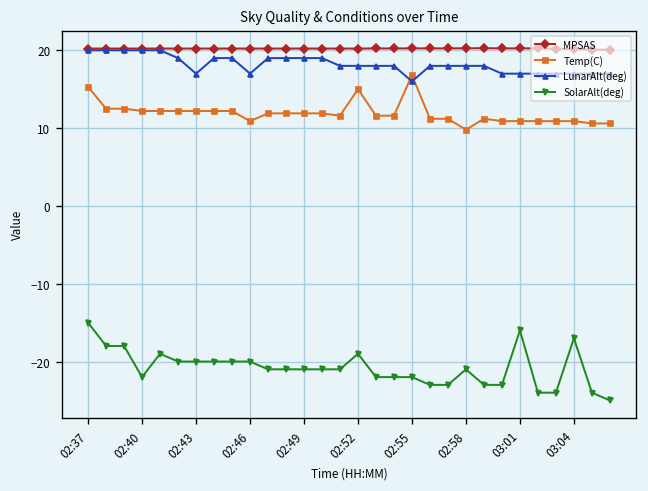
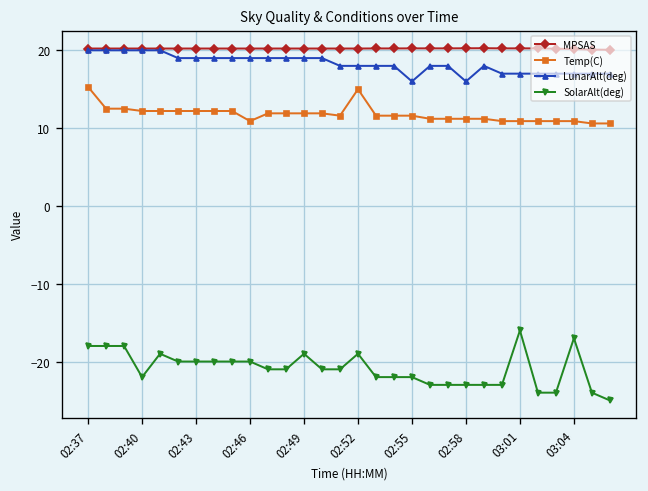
SolarAlt(deg), 02:37: -15 -> -18
LunarAlt(deg), 02:43: 17 -> 19
LunarAlt(deg), 02:46: 17 -> 19
SolarAlt(deg), 02:49: -21 -> -19
Temp(C), 02:55: 17 -> 12
Temp(C), 02:58: 10 -> 11
LunarAlt(deg), 02:58: 18 -> 16
SolarAlt(deg), 02:58: -21 -> -23
